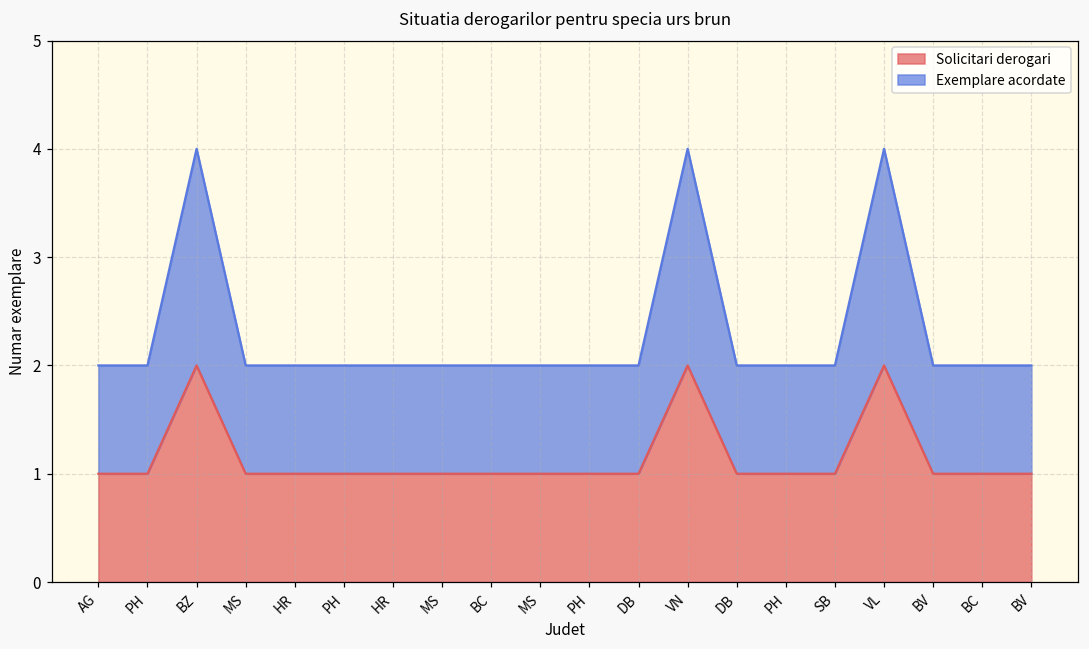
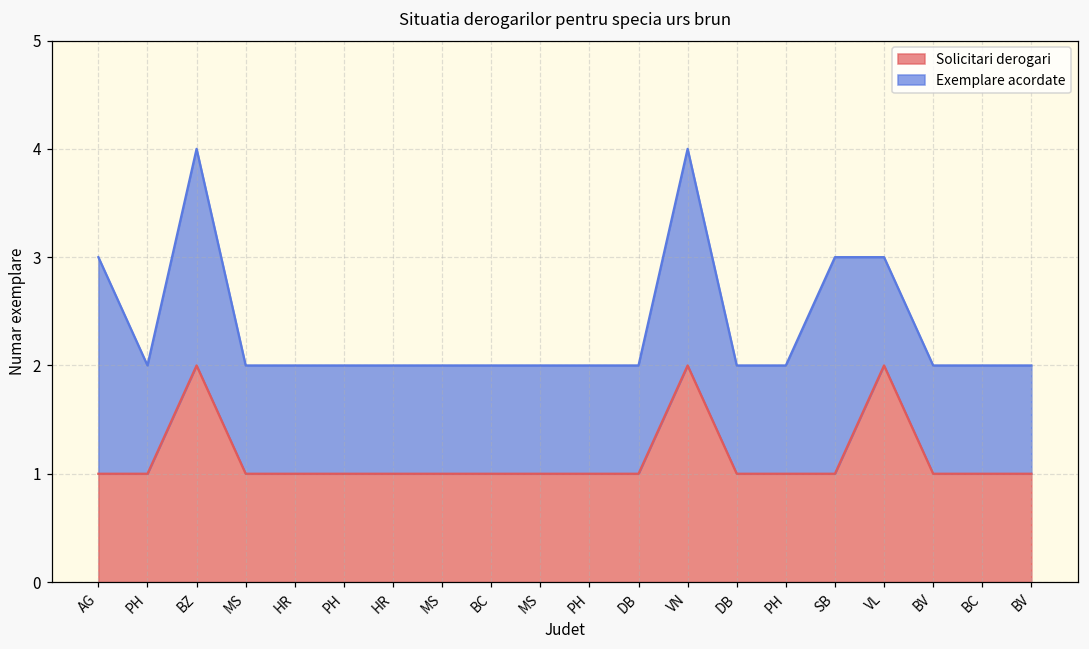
Exemplare acordate, AG: 1 -> 2
Exemplare acordate, SB: 1 -> 2
Exemplare acordate, VL: 2 -> 1
